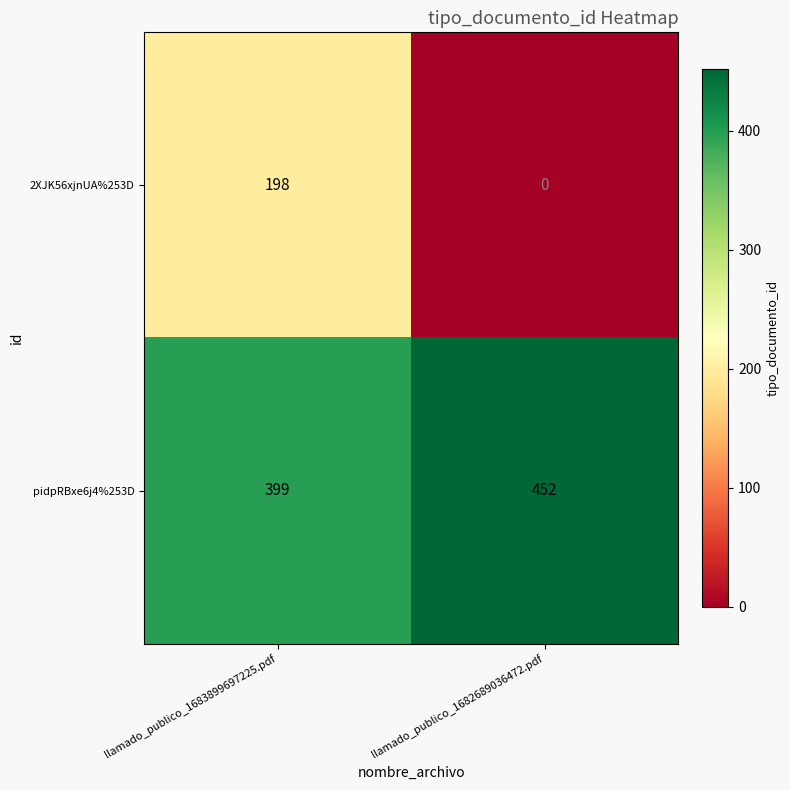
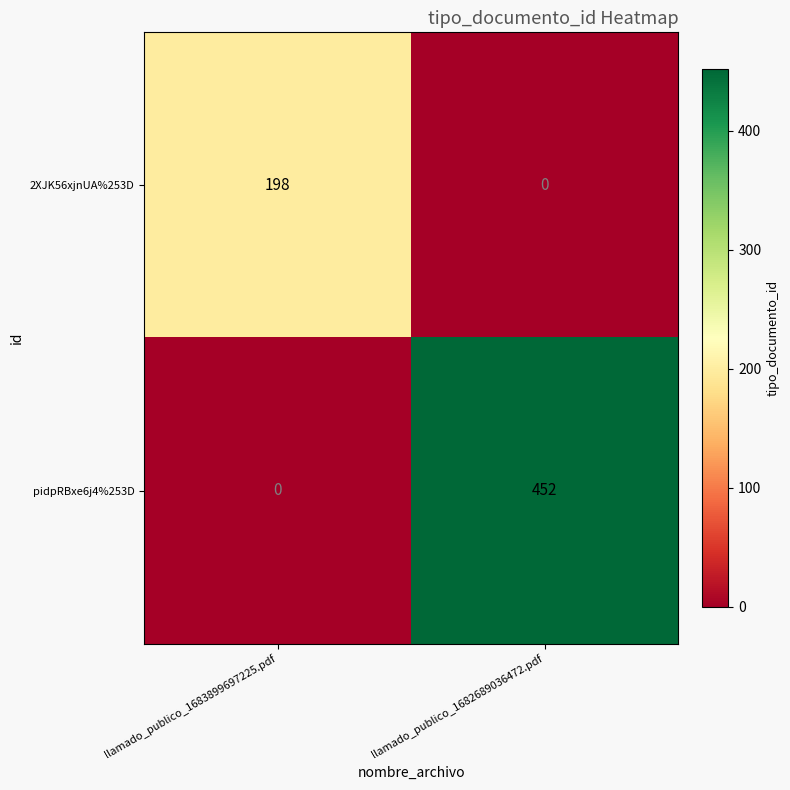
pidpRBxe6j4%253D, llamado_publico_1683899697225.pdf: 399 -> 0
